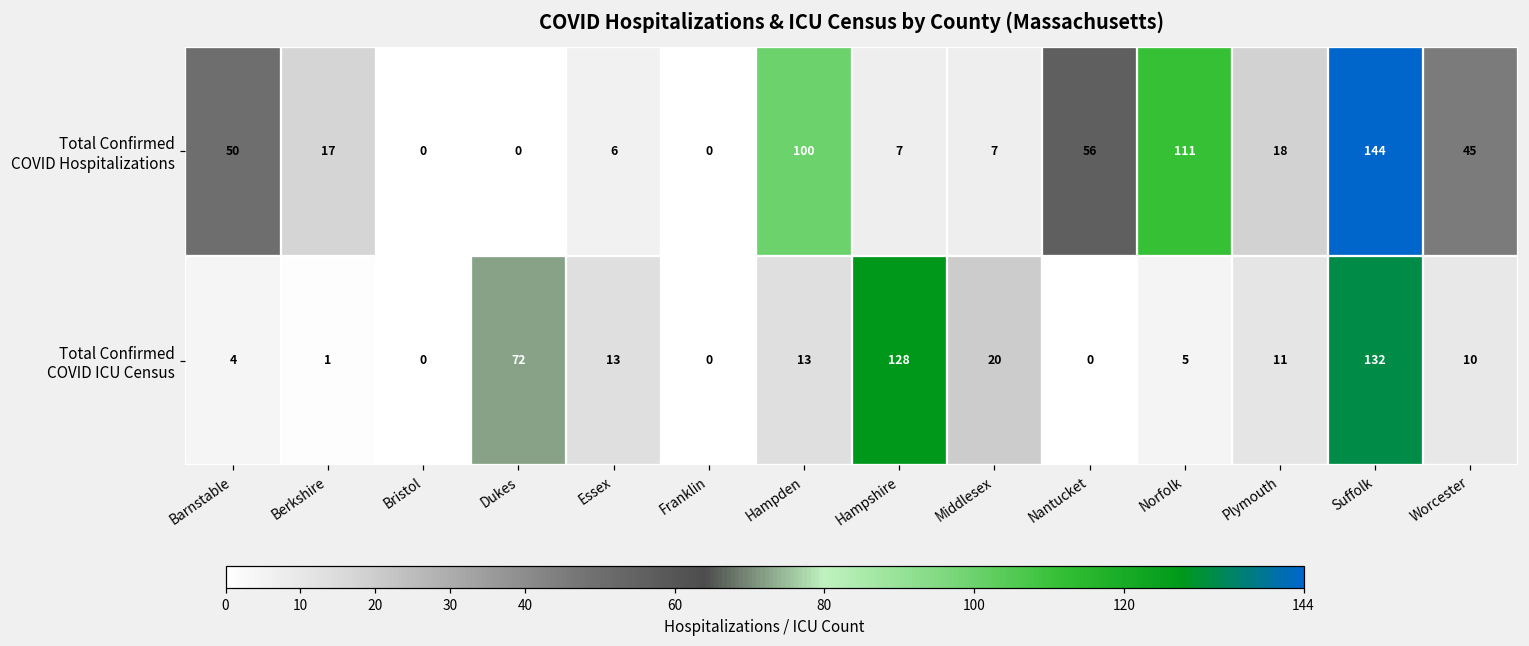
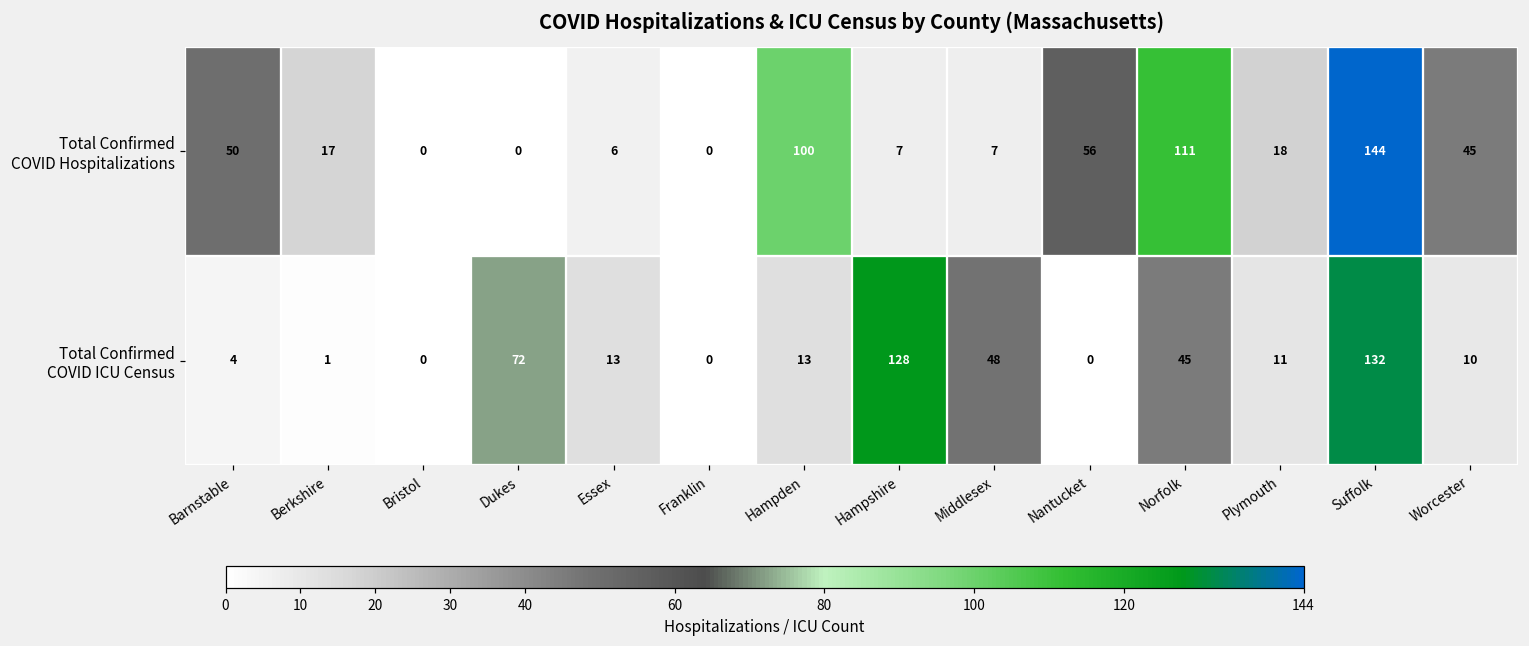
Total Confirmed COVID ICU Census, Middlesex: 20 -> 48
Total Confirmed COVID ICU Census, Norfolk: 5 -> 45
